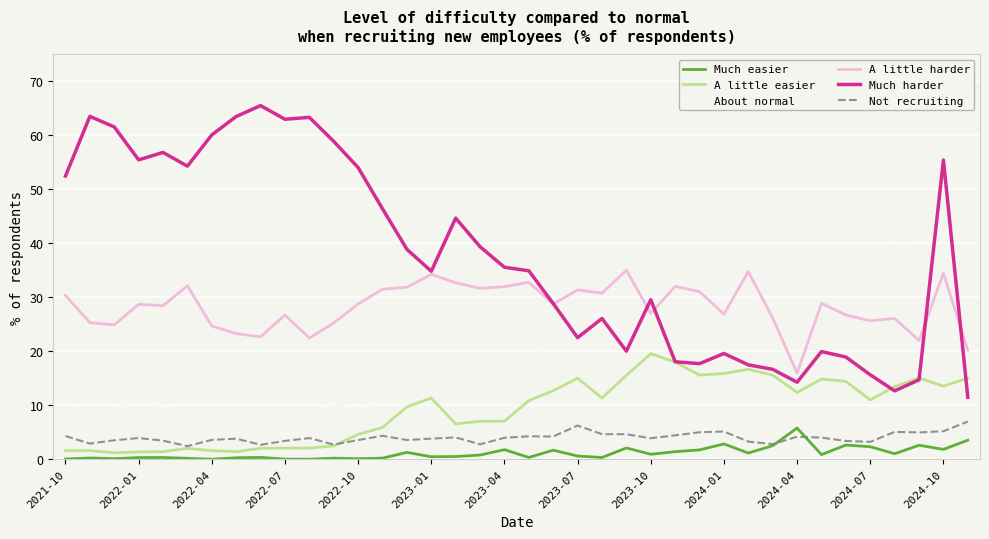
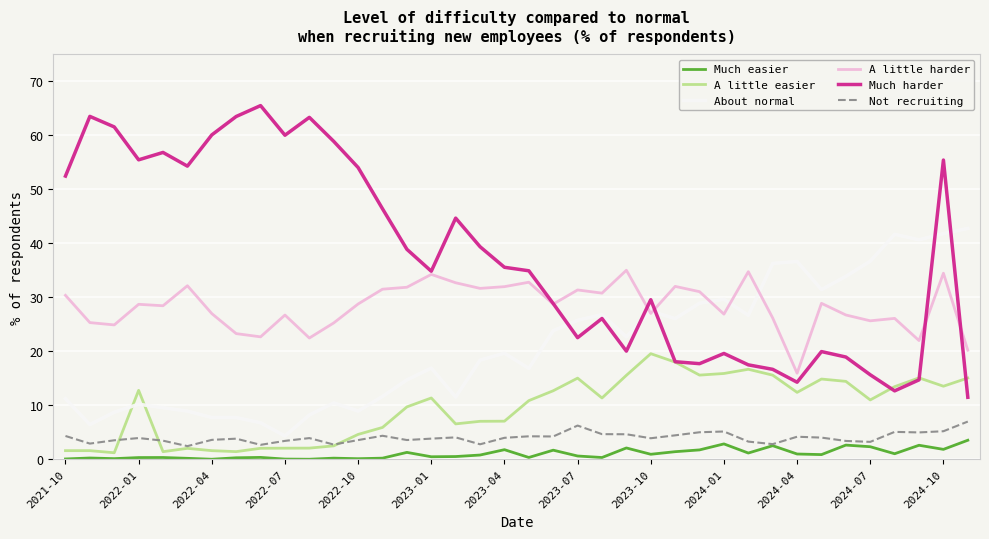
A little easier, 2022-01: 1 -> 13
About normal, 2022-01: 13 -> 10
A little harder, 2022-04: 25 -> 27
Much harder, 2022-07: 63 -> 60
Much easier, 2024-04: 6 -> 1
